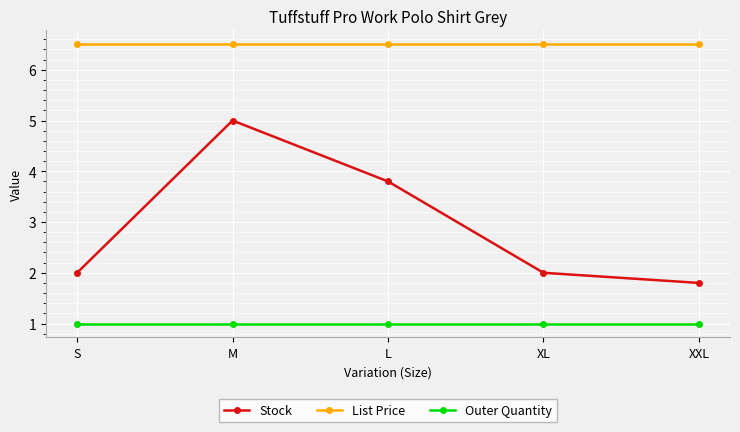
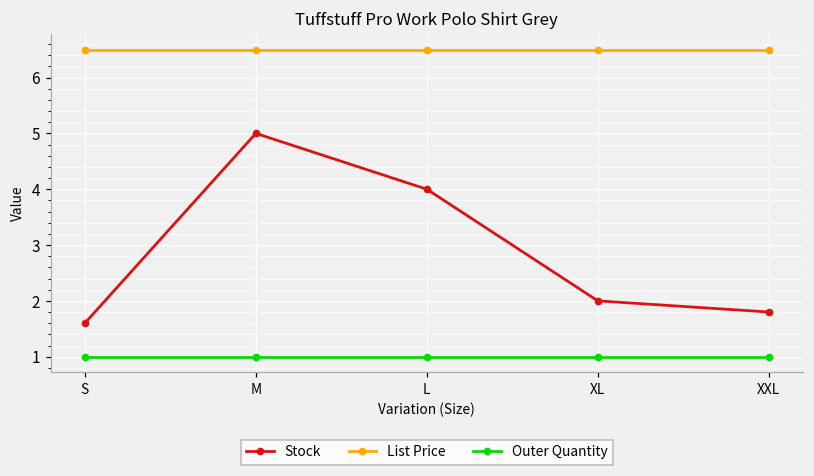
Stock, S: 2.0 -> 1.6
Stock, L: 3.8 -> 4.0
